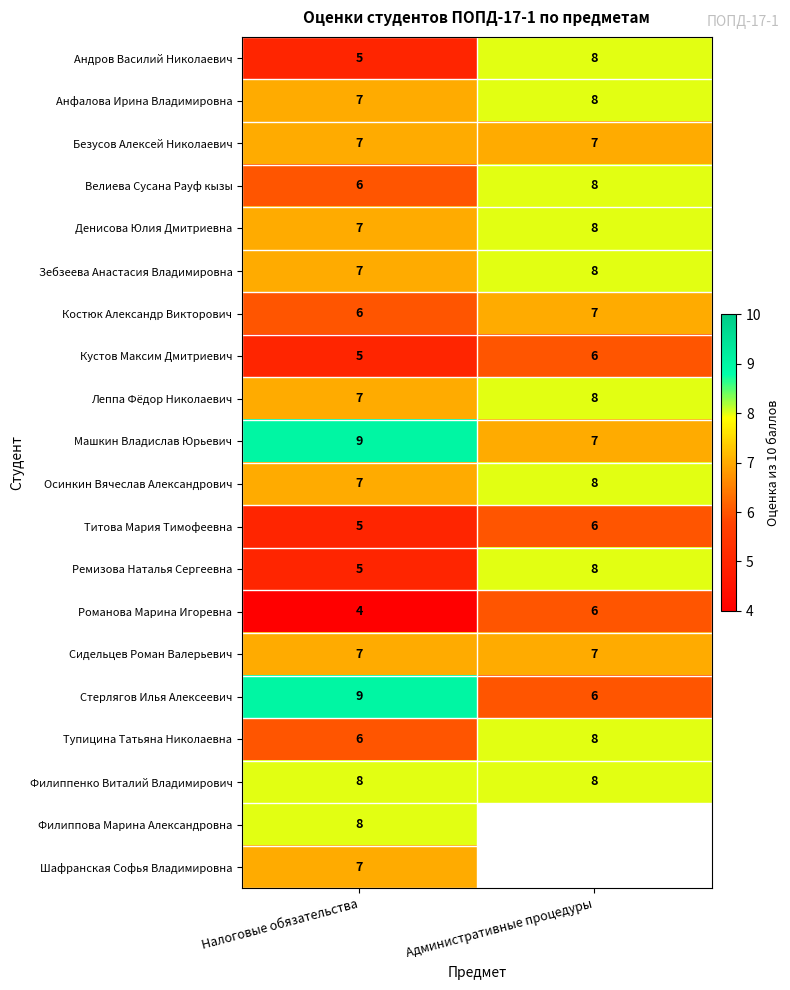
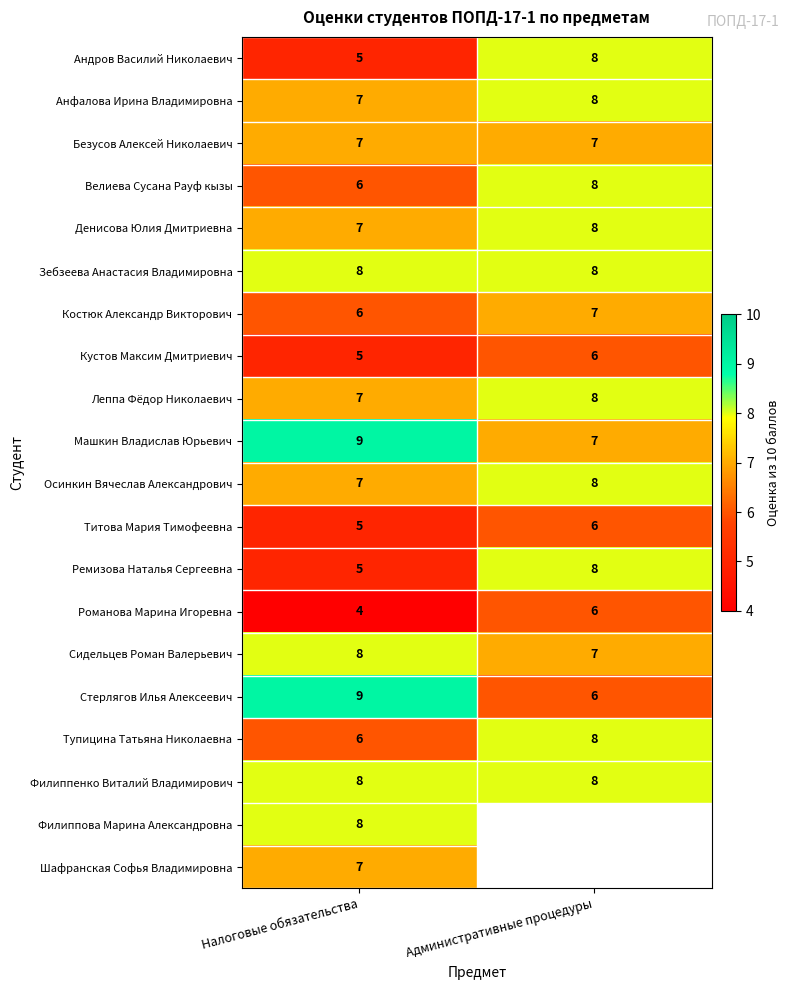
Зебзеева Анастасия Владимировна, Налоговые обязательства: 7 -> 8
Сидельцев Роман Валерьевич, Налоговые обязательства: 7 -> 8
